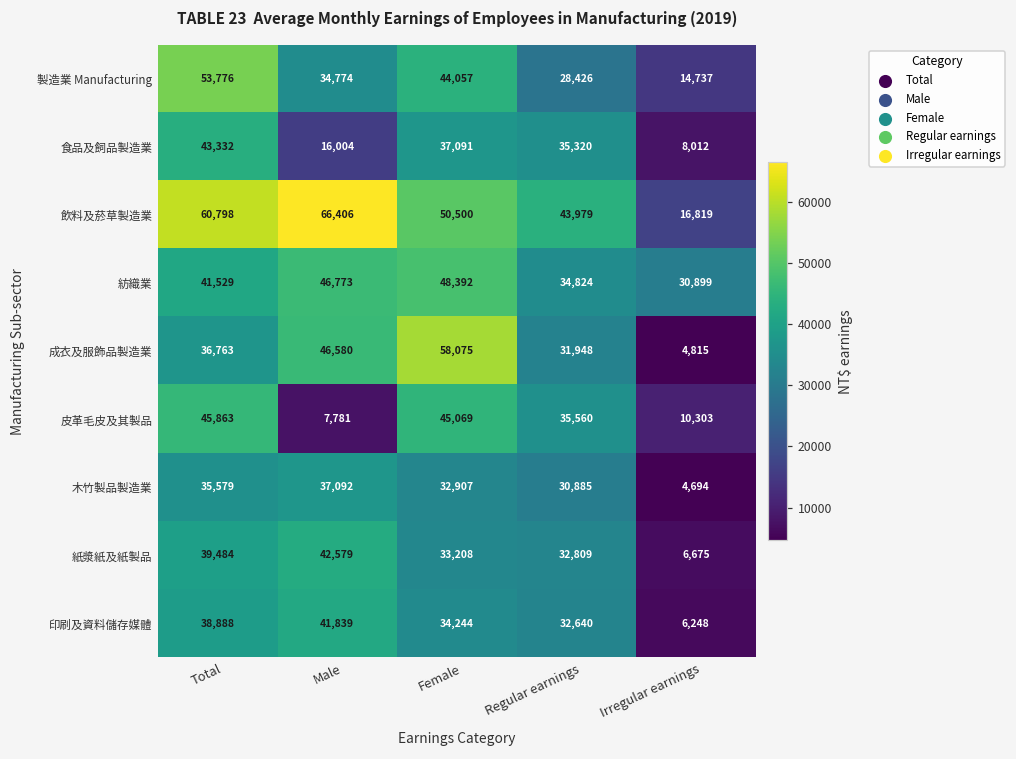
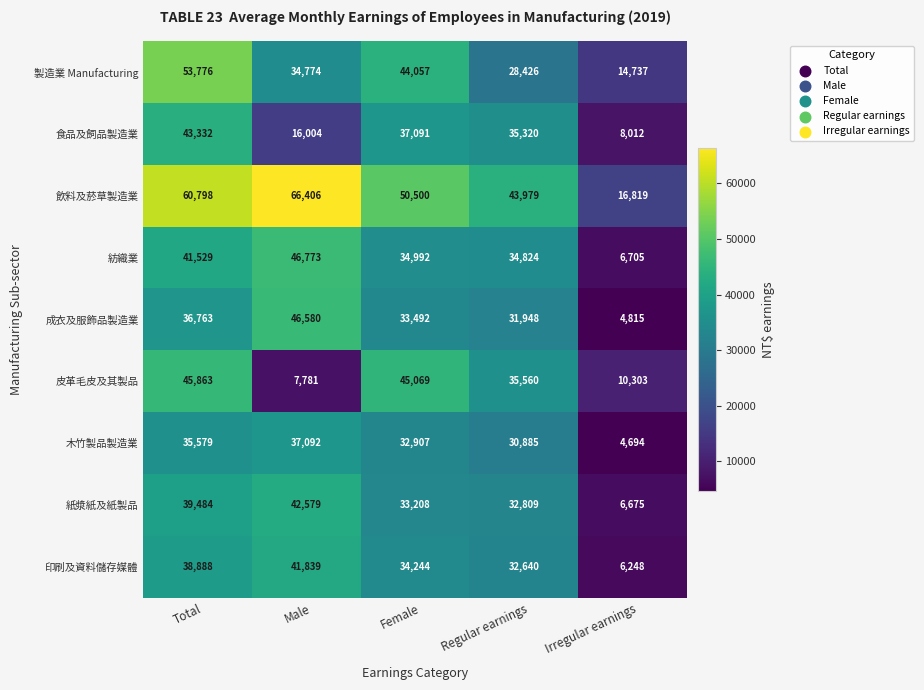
紡織業, Female: 48,392 -> 34,992
紡織業, Irregular earnings: 30,899 -> 6,705
成衣及服飾品製造業, Female: 58,075 -> 33,492
